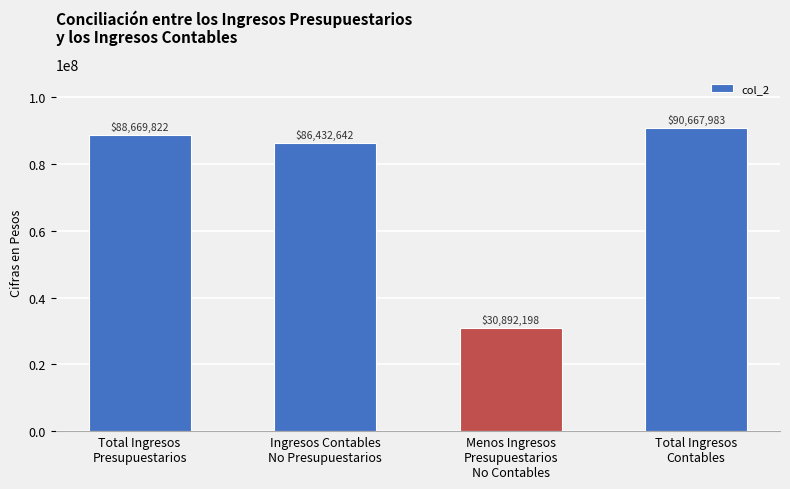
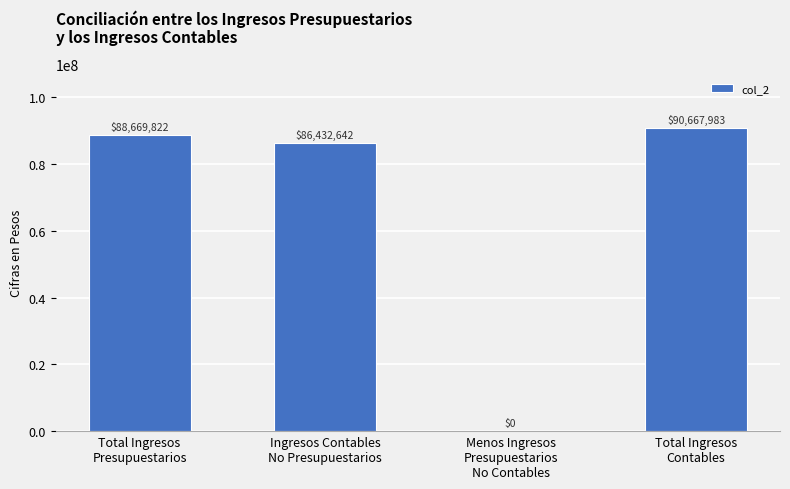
Menos Ingresos Presupuestarios No Contables: $30,892,198 -> $0
